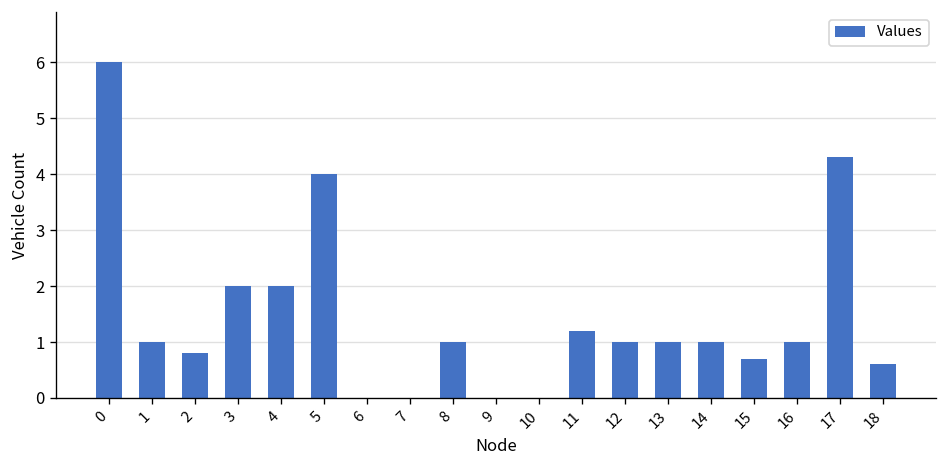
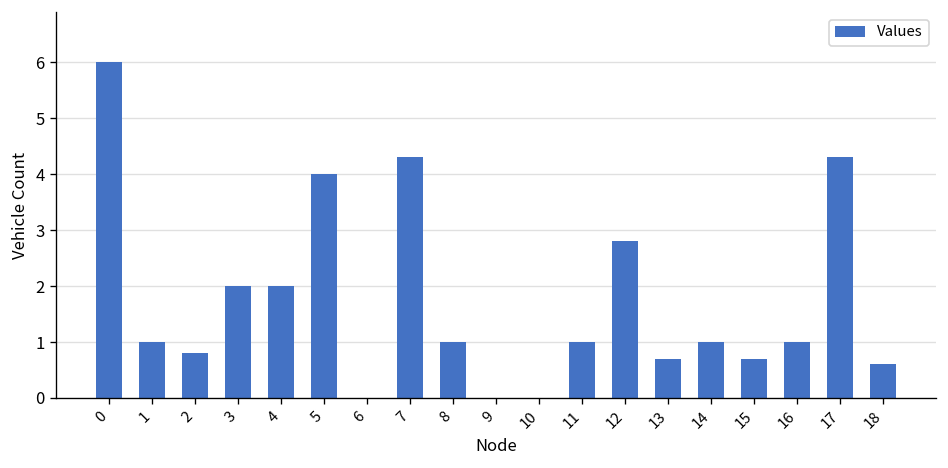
7: 0.0 -> 4.3
11: 1.2 -> 1.0
12: 1.0 -> 2.8
13: 1.0 -> 0.7
